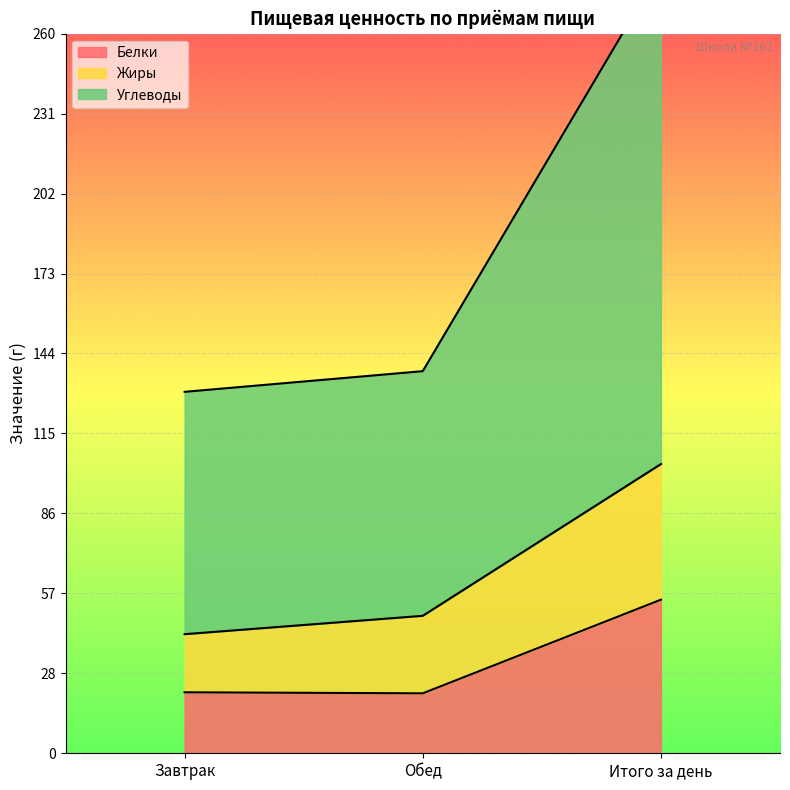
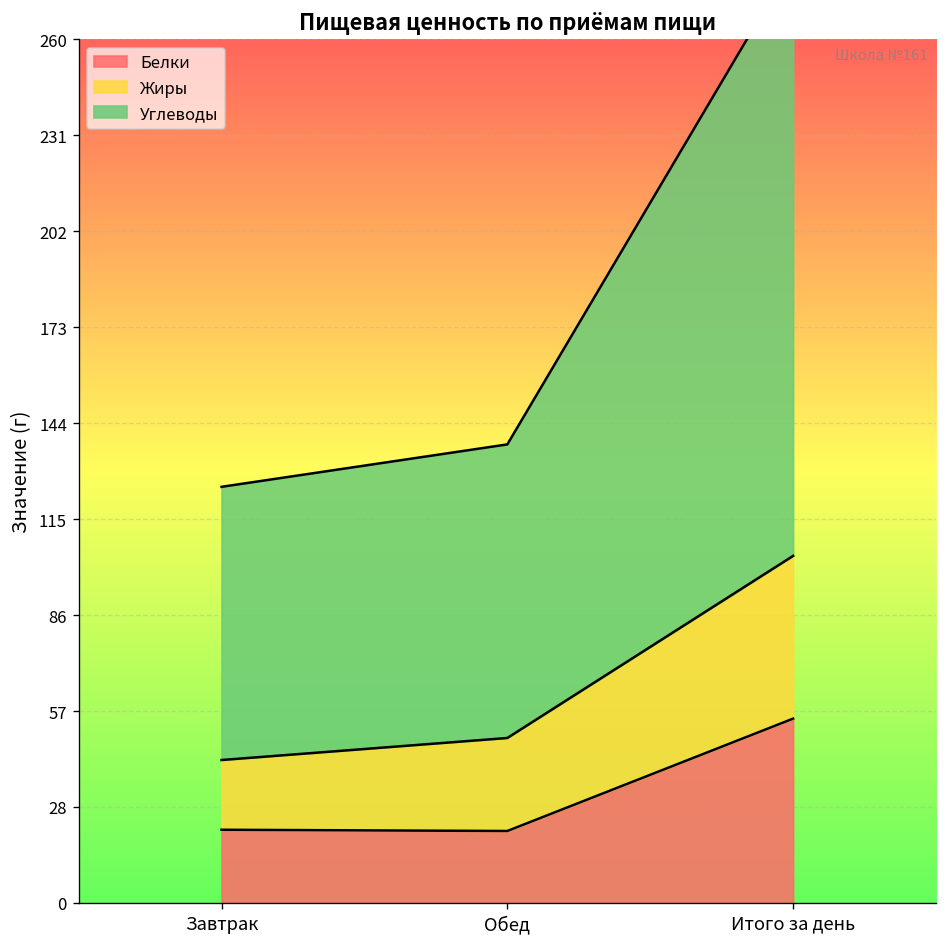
Углеводы, Завтрак: 88 -> 82
